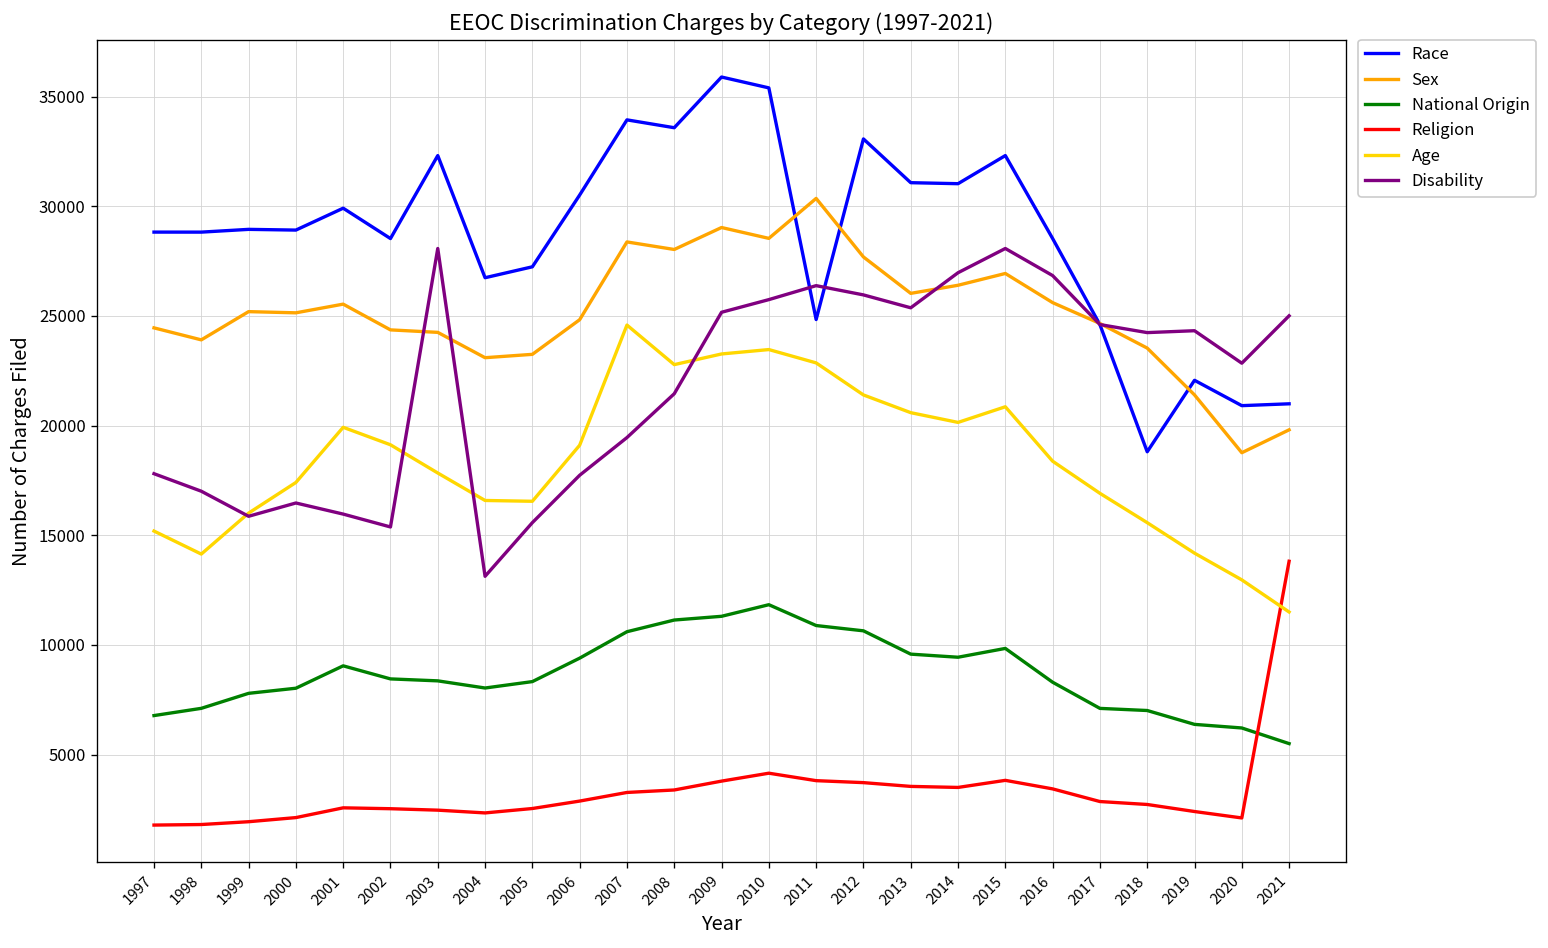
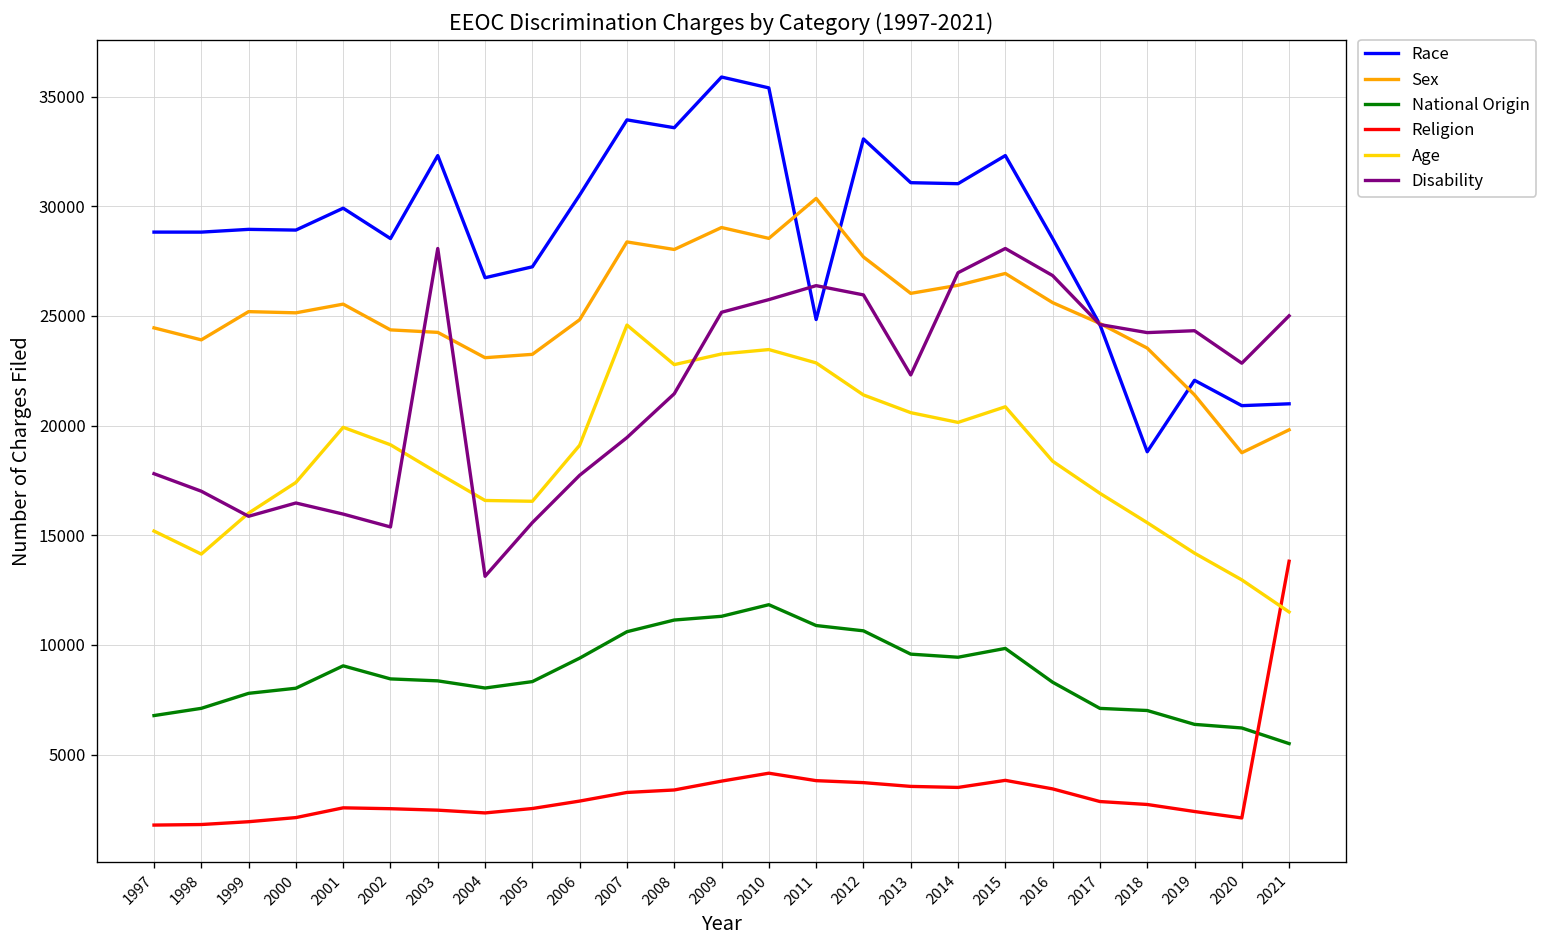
Disability, 2013: 25400 -> 22300
